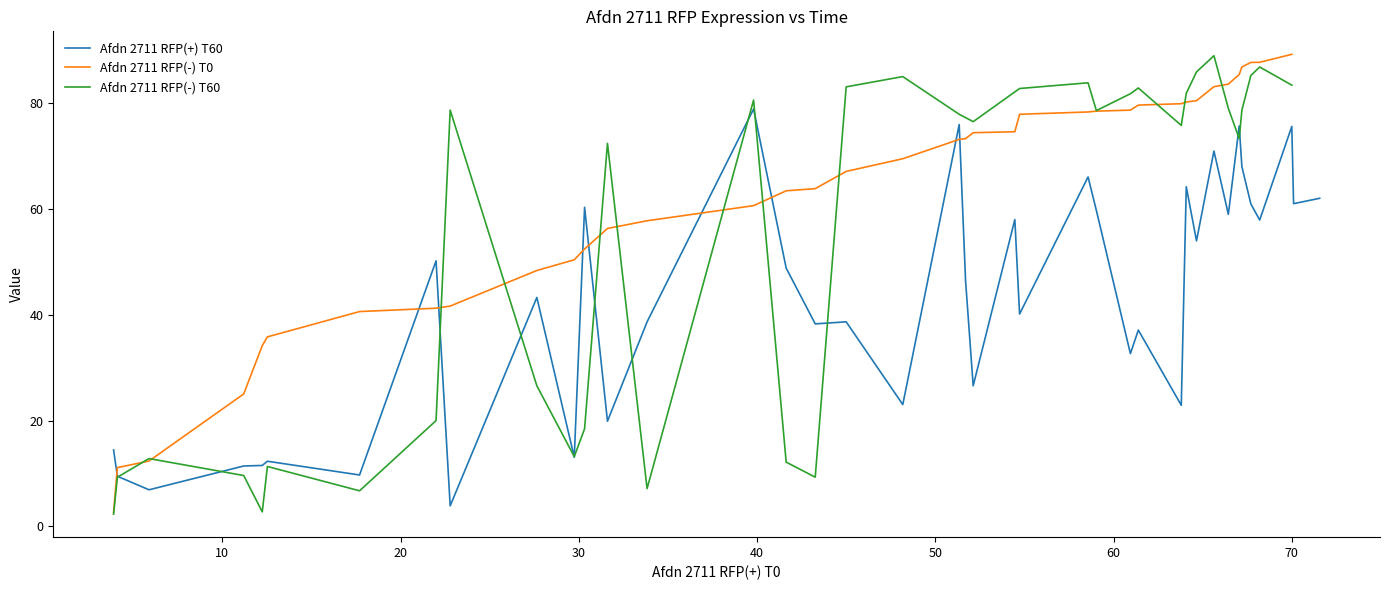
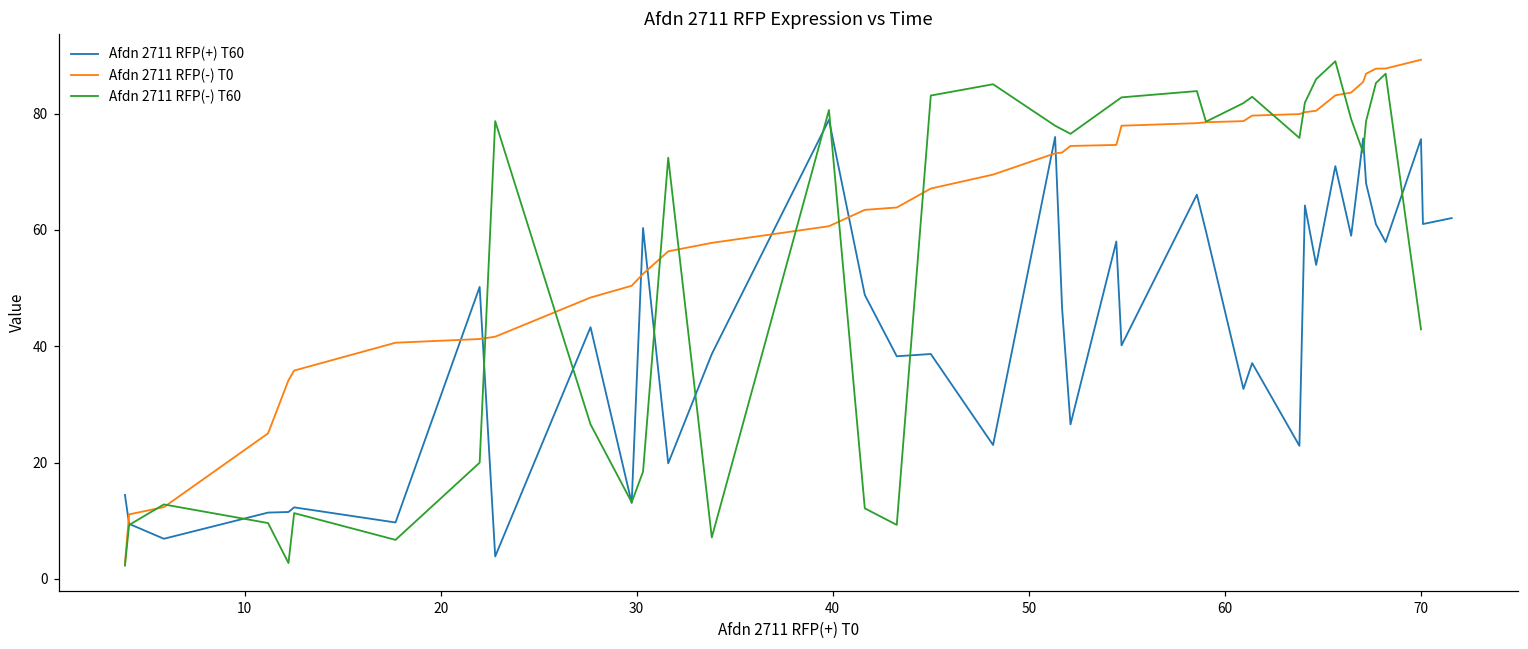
Afdn 2711 RFP(-) T60, 70: 83 -> 43
